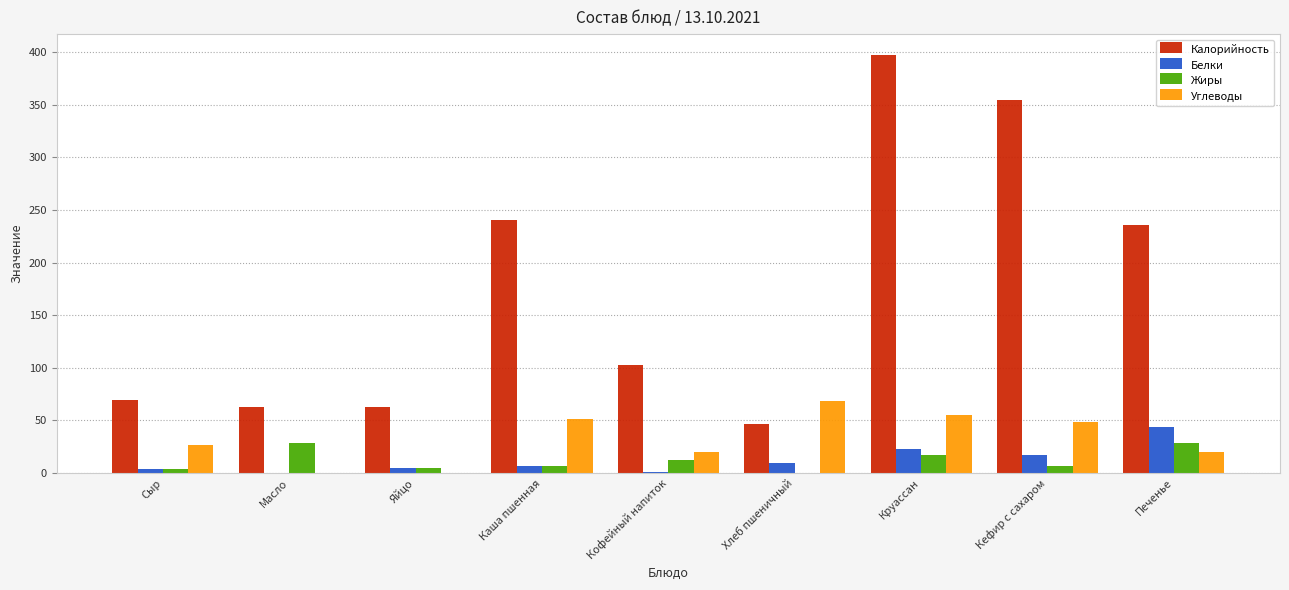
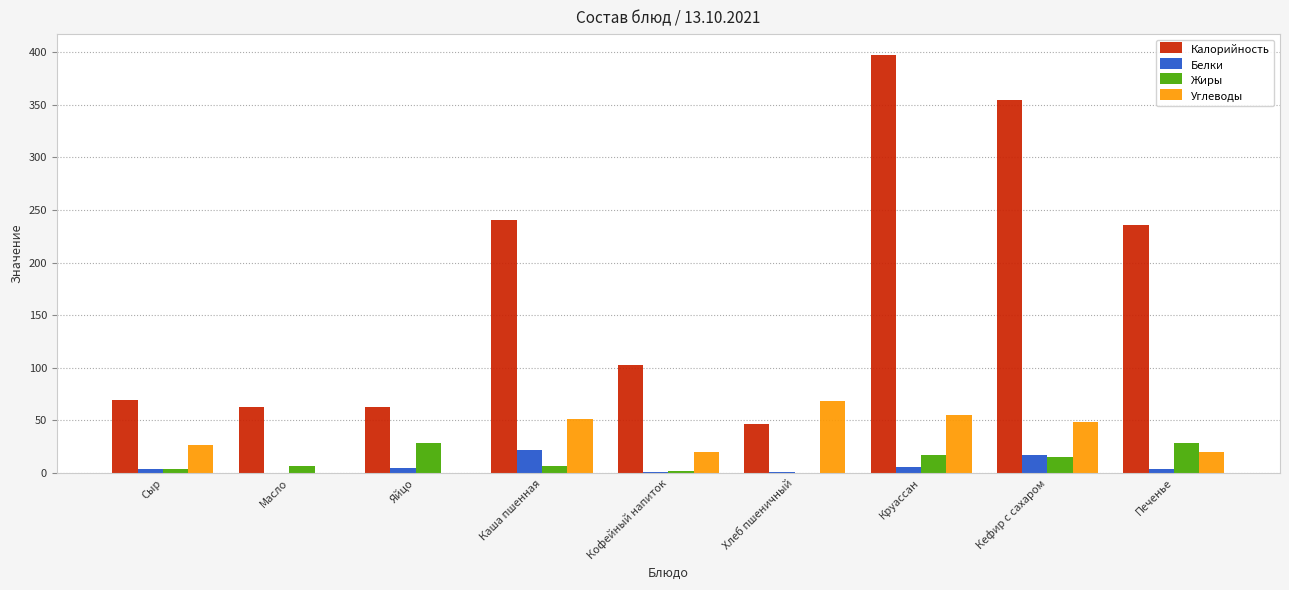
Жиры, Масло: 29 -> 7
Жиры, Яйцо: 5 -> 29
Белки, Каша пшенная: 7 -> 22
Жиры, Кофейный напиток: 12 -> 2
Белки, Хлеб пшеничный: 10 -> 2
Белки, Круассан: 23 -> 6
Жиры, Кефир с сахаром: 7 -> 15
Белки, Печенье: 44 -> 4
